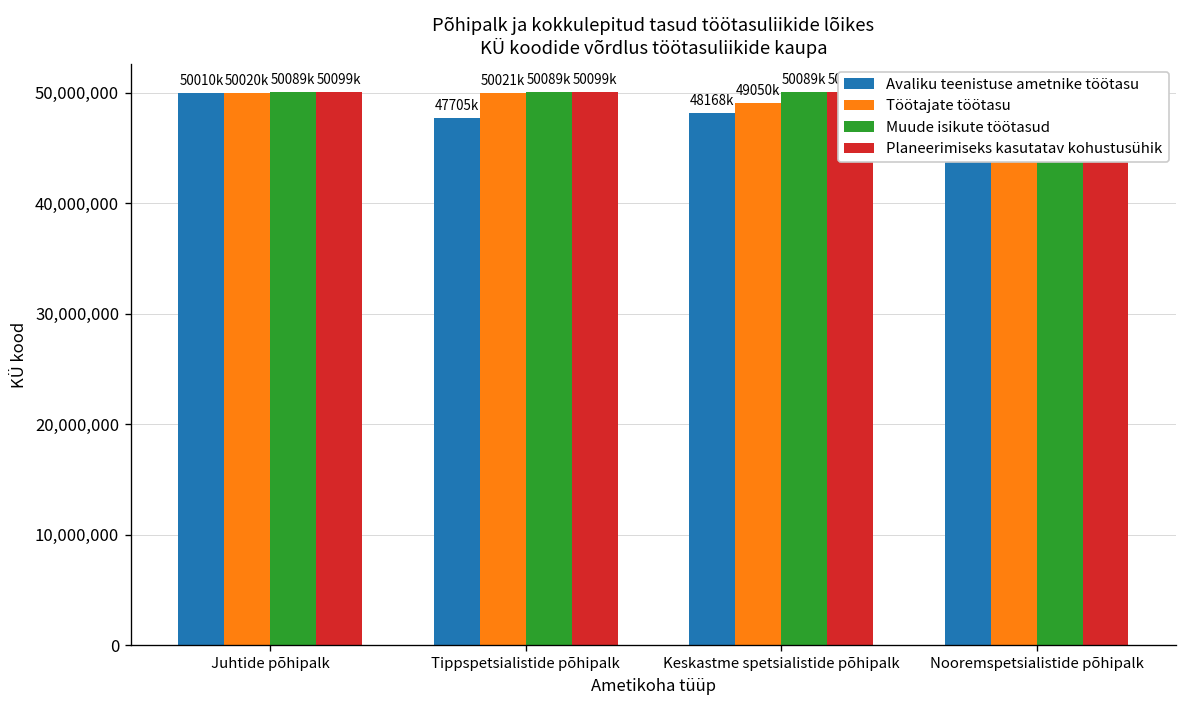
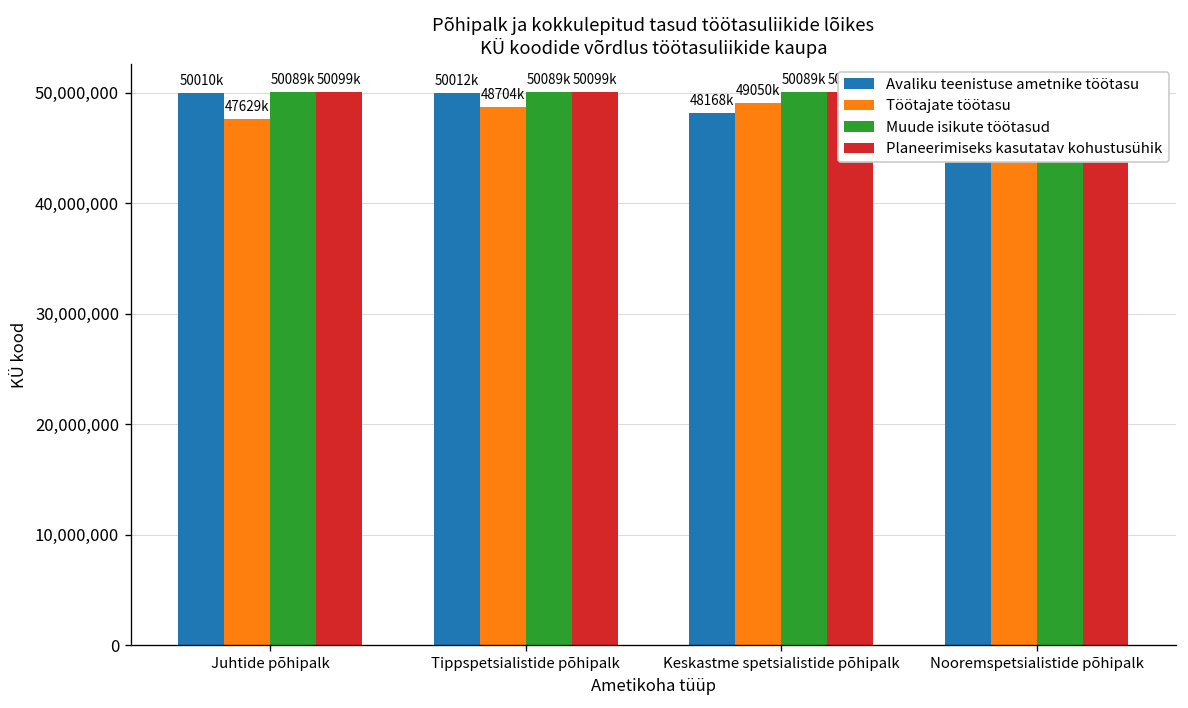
Töötajate töötasu, Juhtide põhipalk: 50020k -> 47629k
Avaliku teenistuse ametnike töötasu, Tippspetsialistide põhipalk: 47705k -> 50012k
Töötajate töötasu, Tippspetsialistide põhipalk: 50021k -> 48704k
